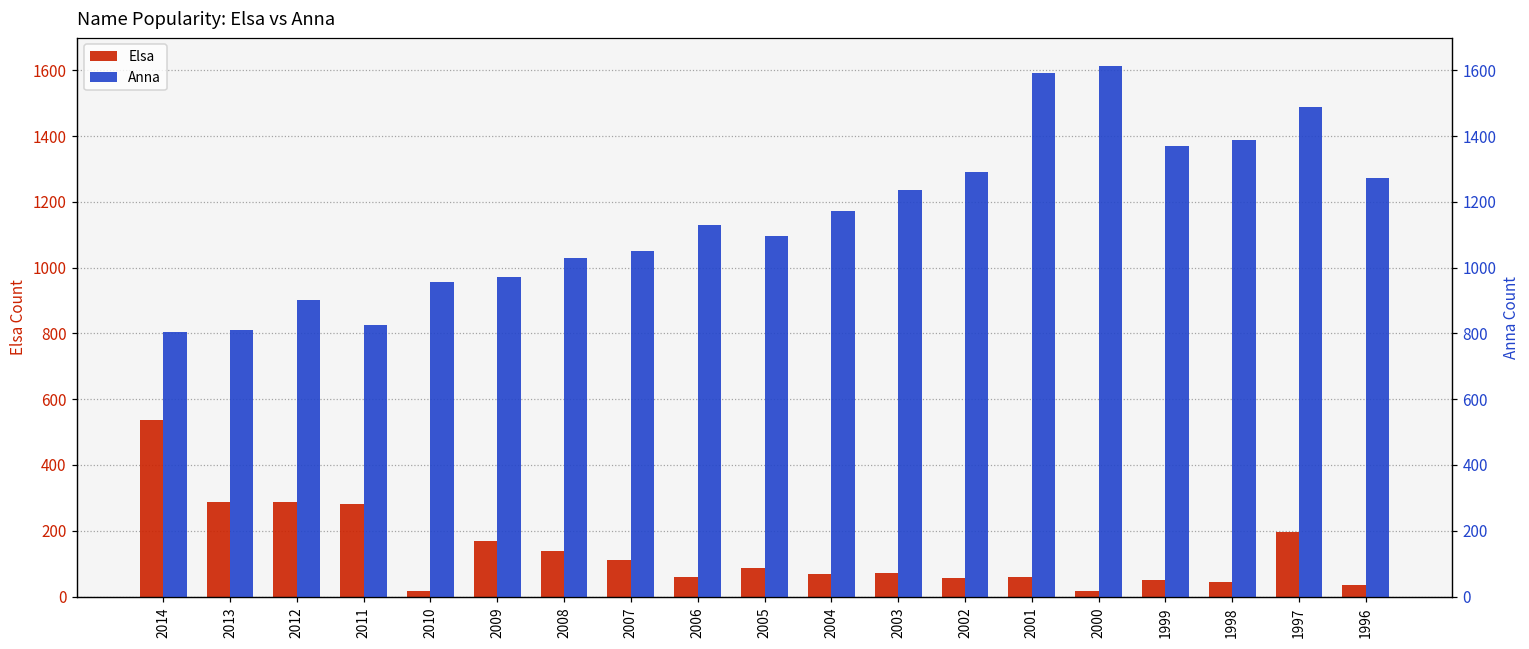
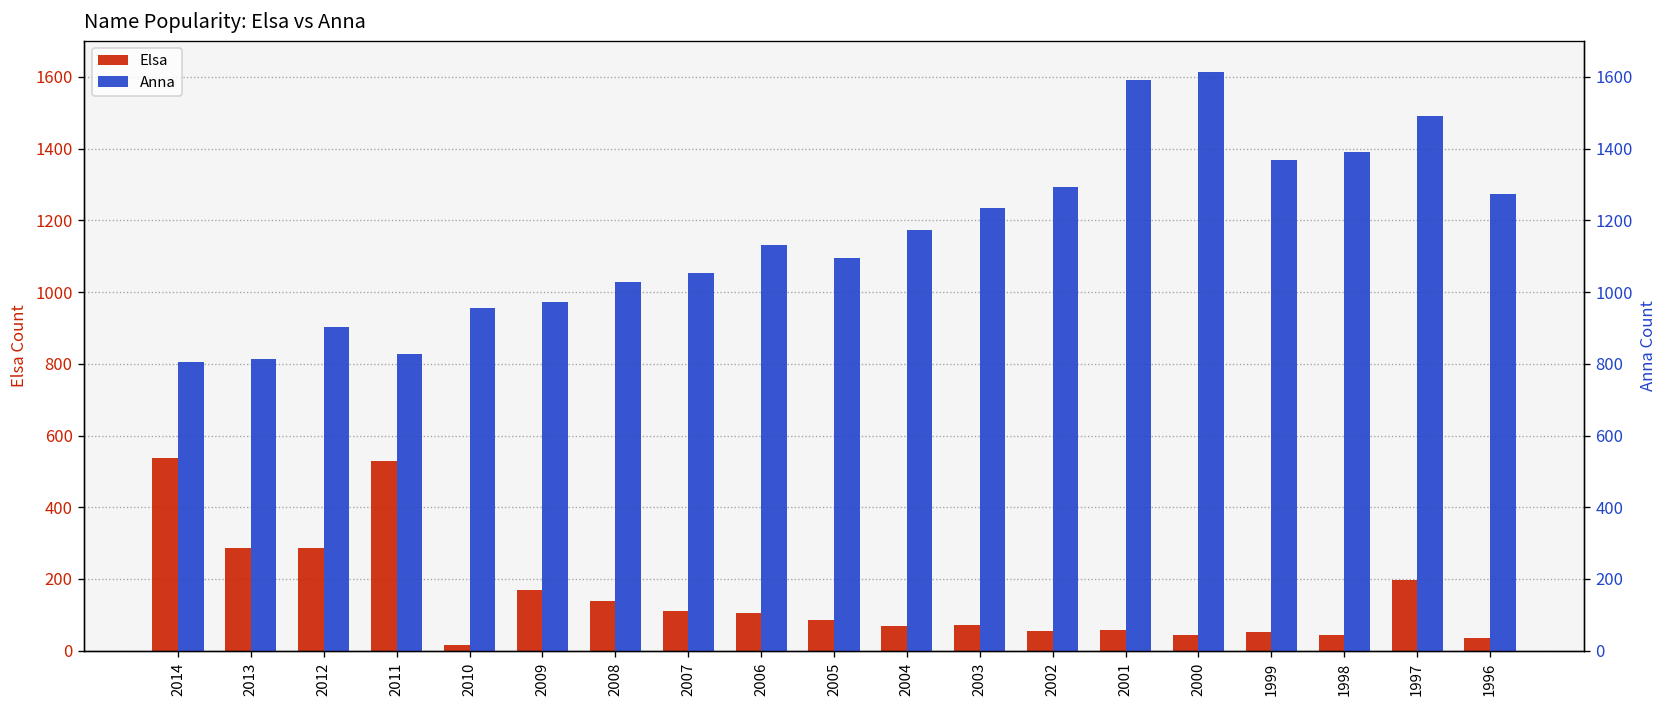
Elsa, 2011: 280 -> 530
Elsa, 2006: 60 -> 110
Elsa, 2000: 20 -> 50
